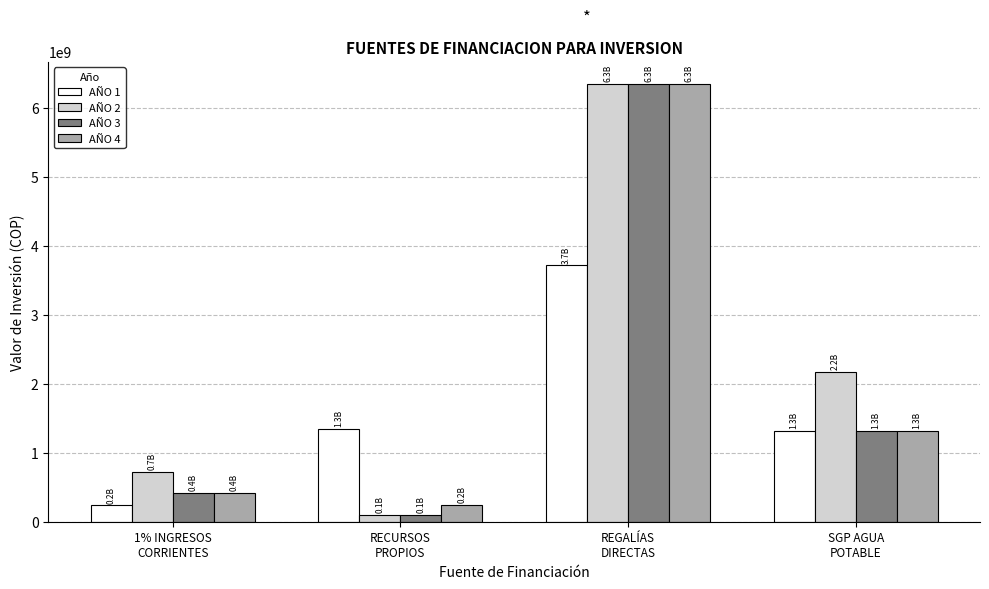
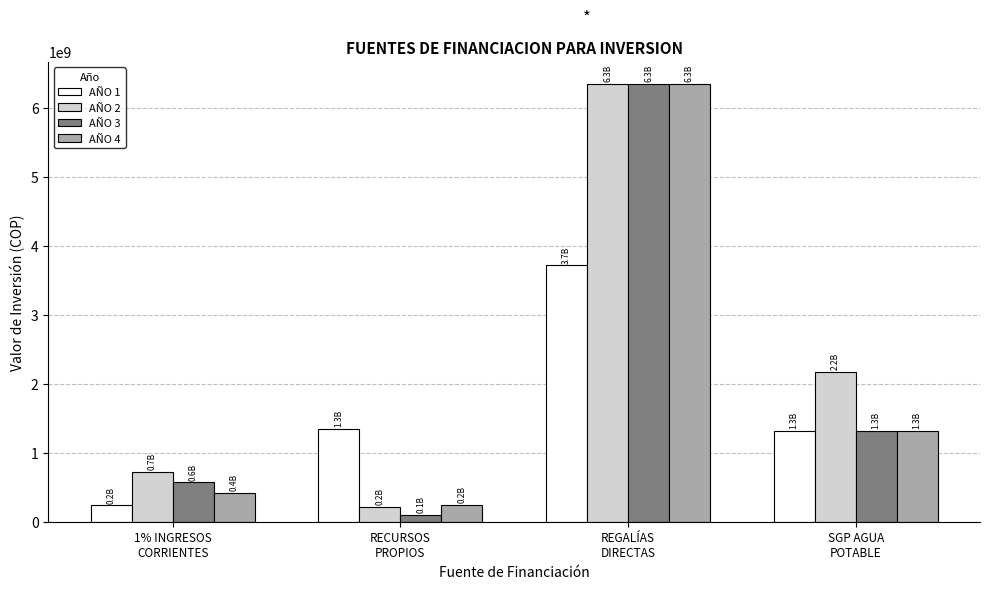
AÑO 3, 1% INGRESOS CORRIENTES: 0.4B -> 0.6B
AÑO 2, RECURSOS PROPIOS: 0.1B -> 0.2B
